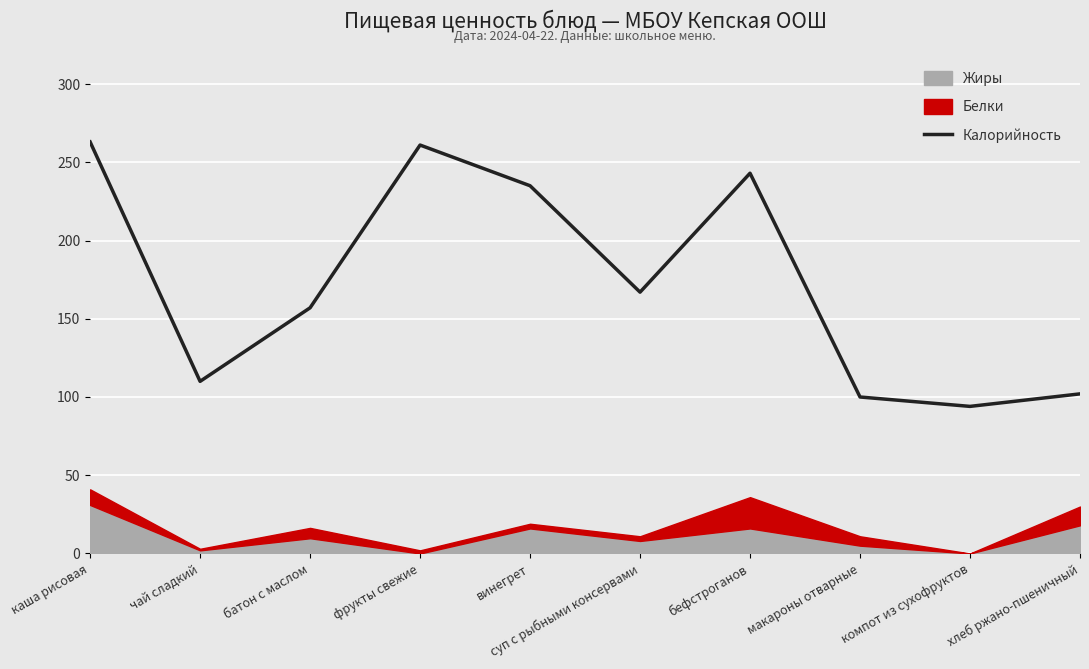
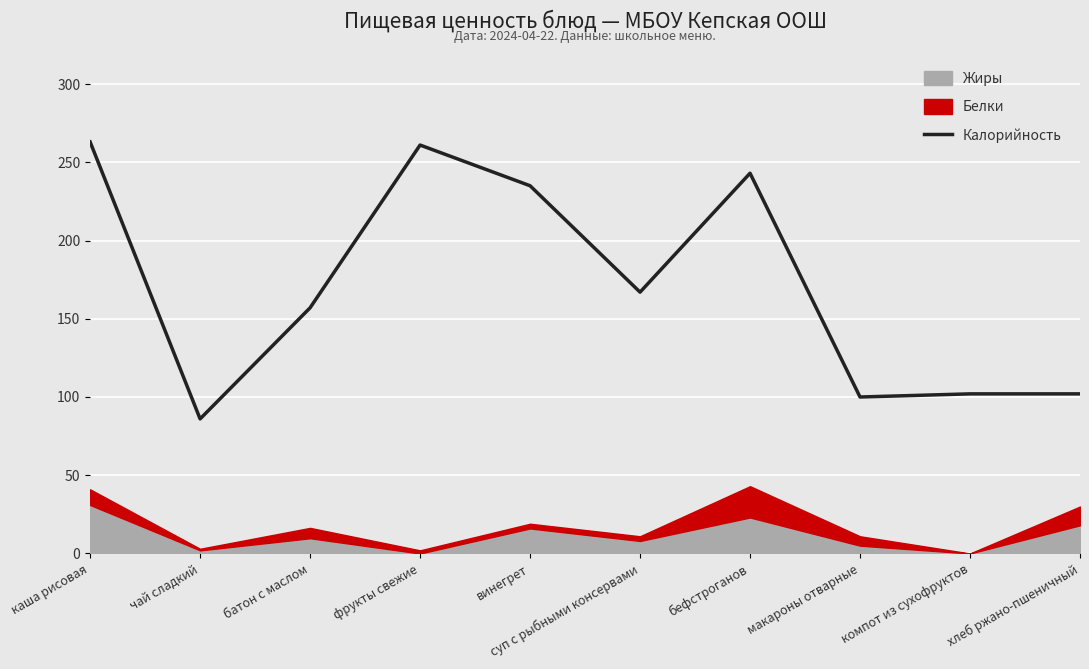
Калорийность, чай сладкий: 110 -> 86
Жиры, бефстроганов: 16 -> 23
Калорийность, компот из сухофруктов: 94 -> 102
